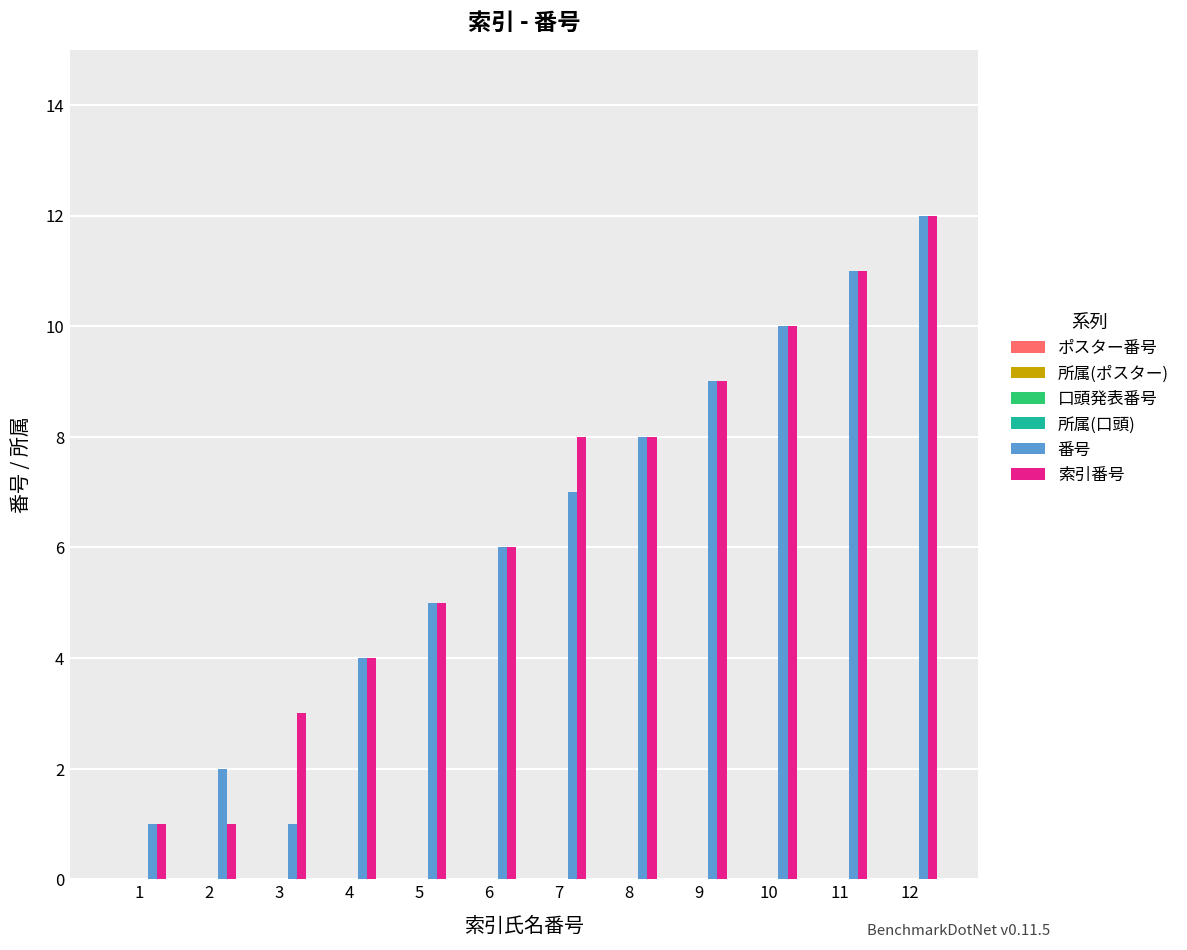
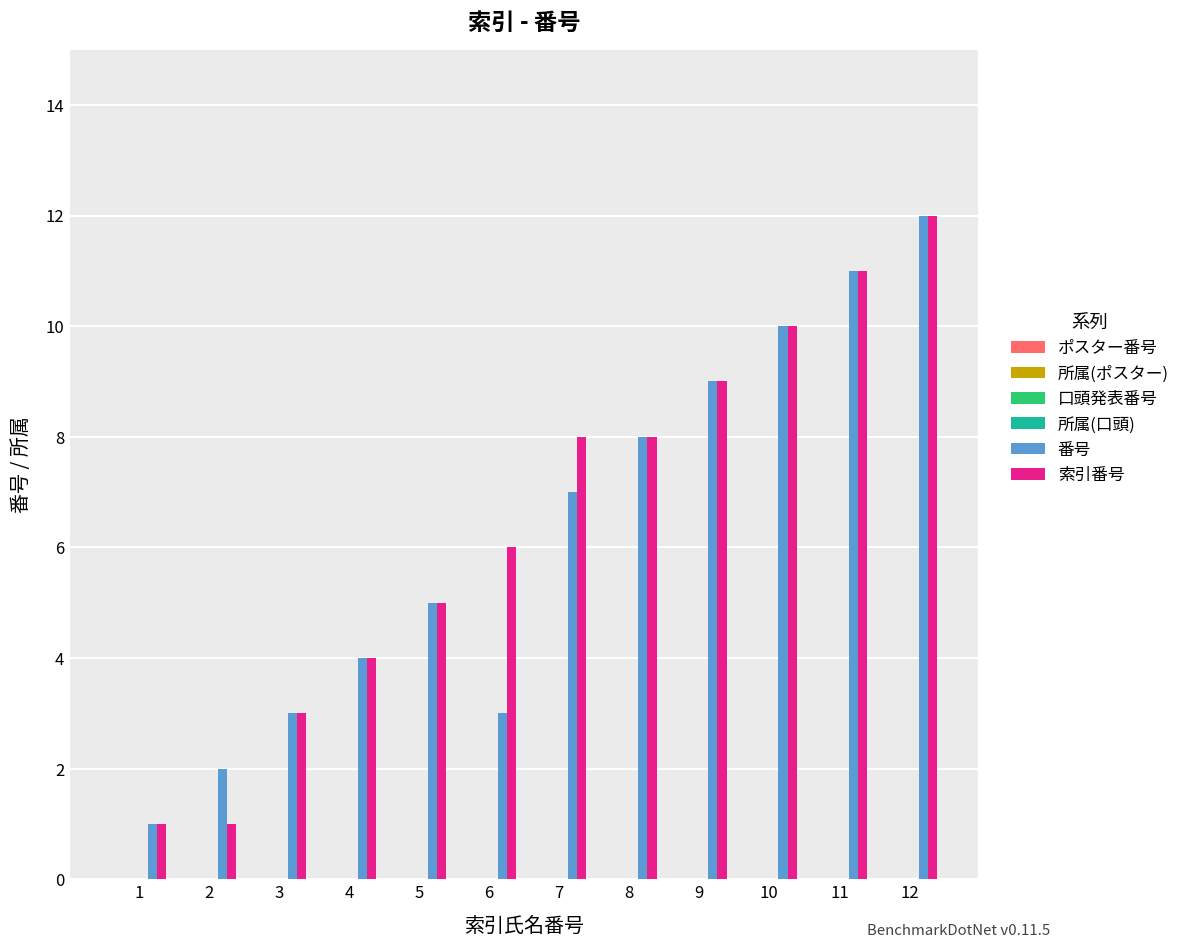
番号, 3: 1 -> 3
番号, 6: 6 -> 3
